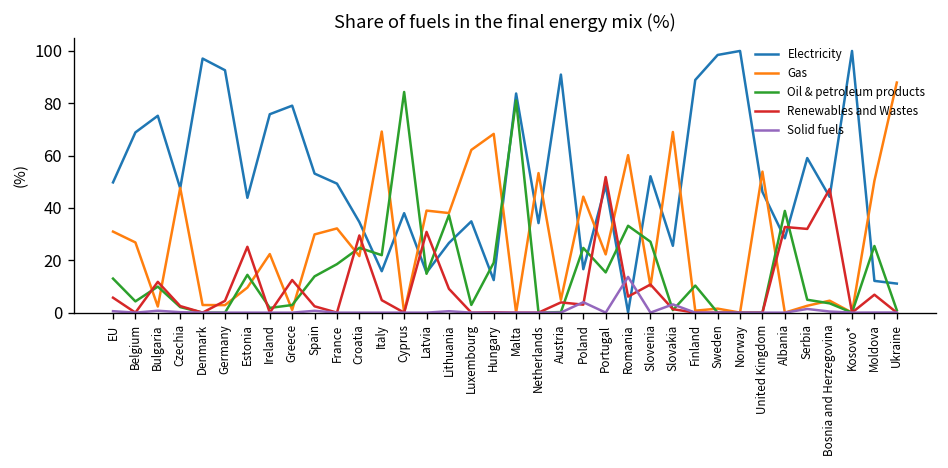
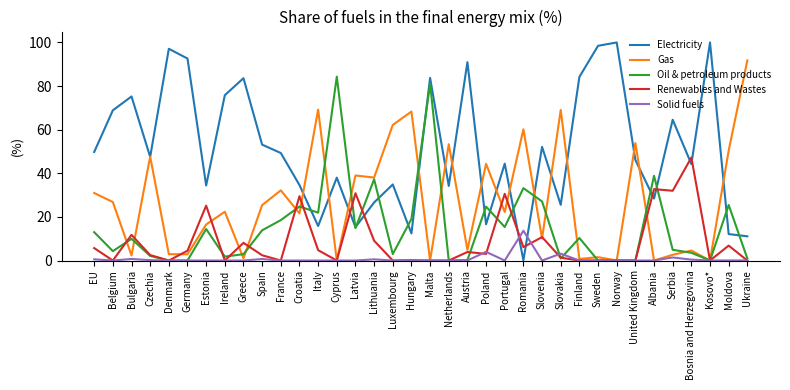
Electricity, Estonia: 44 -> 34
Gas, Estonia: 10 -> 17
Electricity, Greece: 79 -> 84
Renewables and Wastes, Greece: 12 -> 8
Gas, Spain: 30 -> 25
Electricity, Portugal: 49 -> 44
Renewables and Wastes, Portugal: 52 -> 31
Electricity, Finland: 89 -> 84
Electricity, Serbia: 59 -> 65
Gas, Ukraine: 88 -> 92
